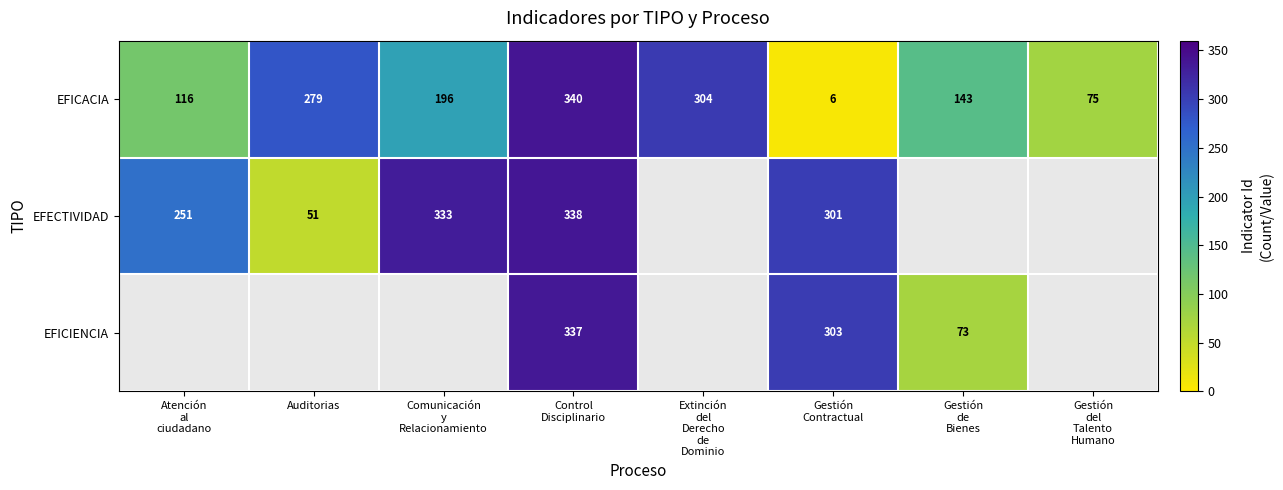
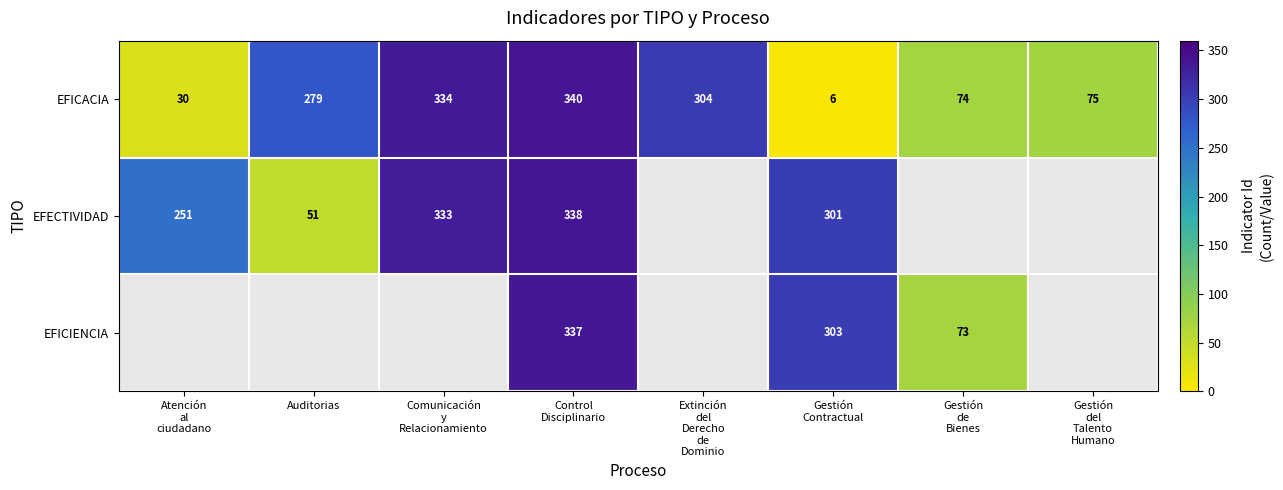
EFICACIA, Atención al ciudadano: 116 -> 30
EFICACIA, Comunicación y Relacionamiento: 196 -> 334
EFICACIA, Gestión de Bienes: 143 -> 74
